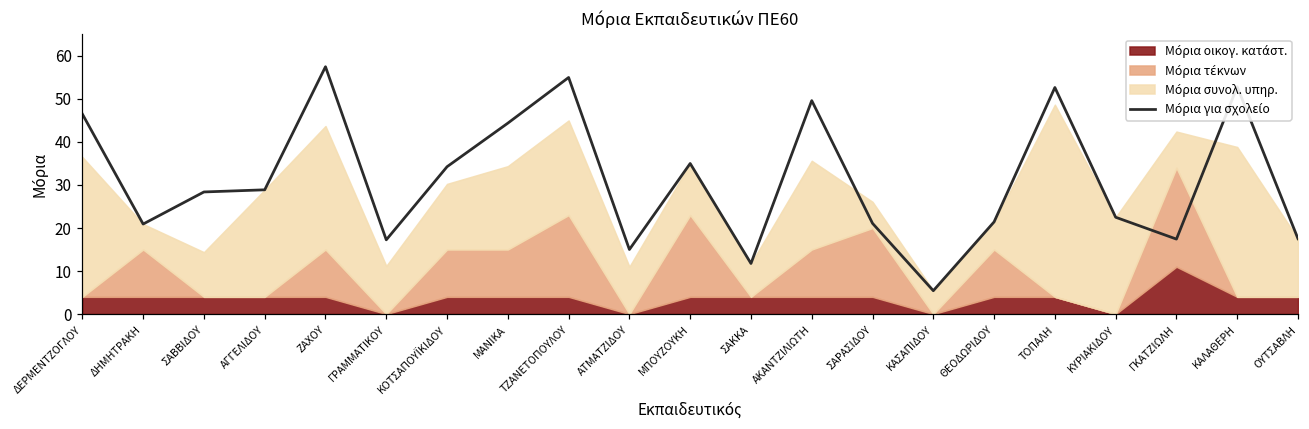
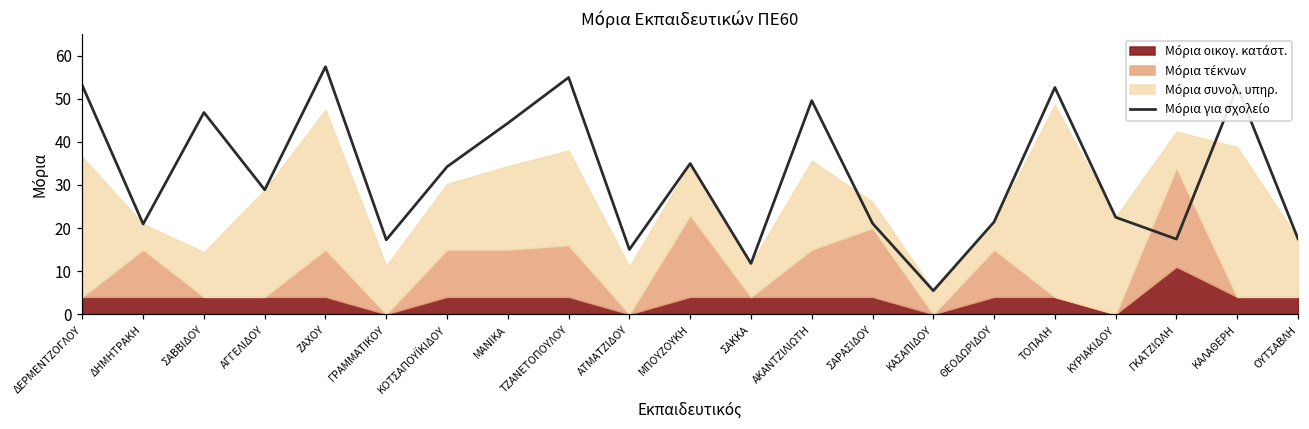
Μόρια για σχολείο, ΔΕΡΜΕΝΤΖΟΓΛΟΥ: 47 -> 53
Μόρια για σχολείο, ΣΑΒΒΙΔΟΥ: 28 -> 47
Μόρια συνολ. υπηρ., ΖΑΧΟΥ: 29 -> 33
Μόρια τέκνων, ΤΖΑΝΕΤΟΠΟΥΛΟΥ: 19 -> 12
